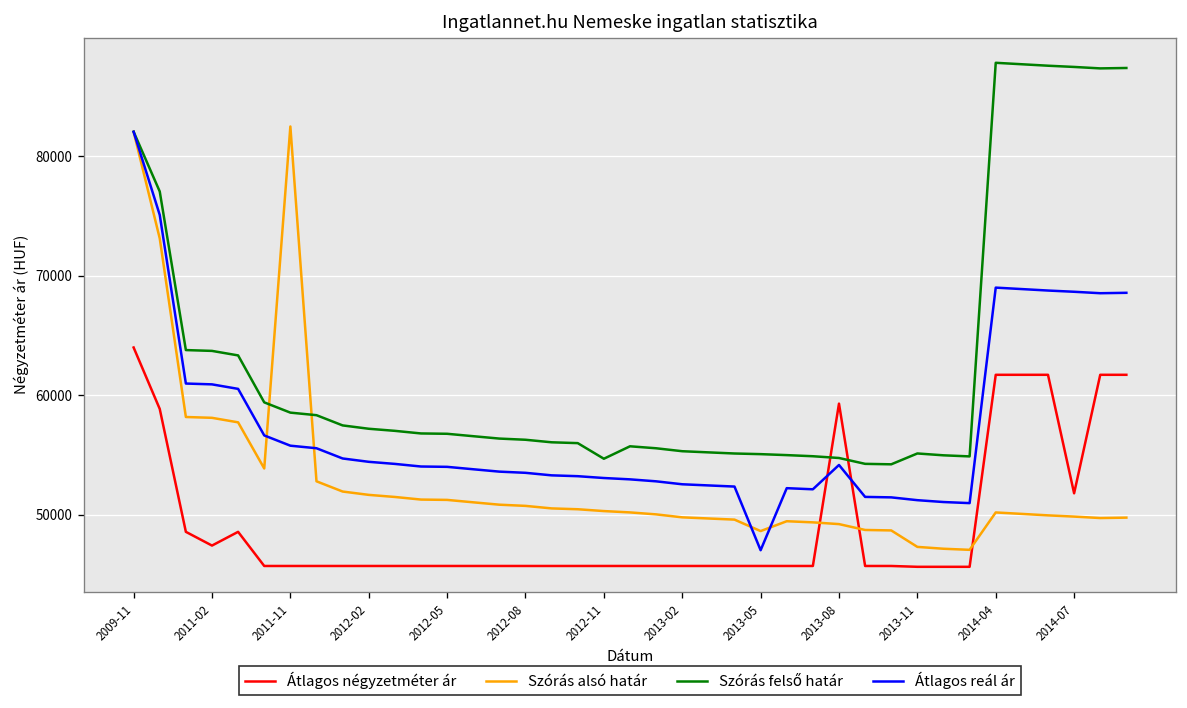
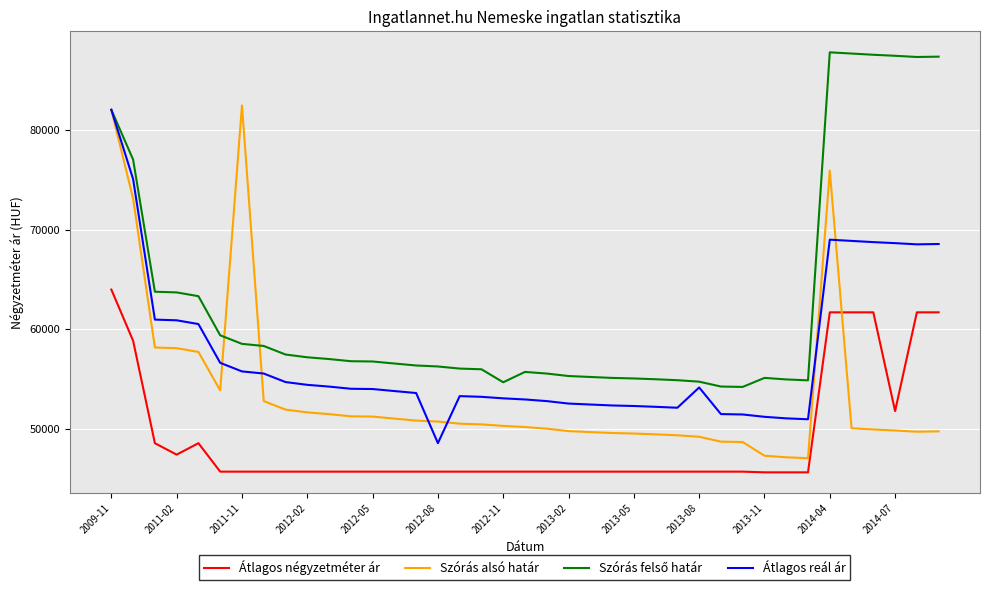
Átlagos reál ár, 2012-08: 53000 -> 49000
Szórás alsó határ, 2013-05: 49000 -> 50000
Átlagos reál ár, 2013-05: 47000 -> 52000
Átlagos négyzetméter ár, 2013-08: 59000 -> 46000
Szórás alsó határ, 2014-04: 50000 -> 76000
